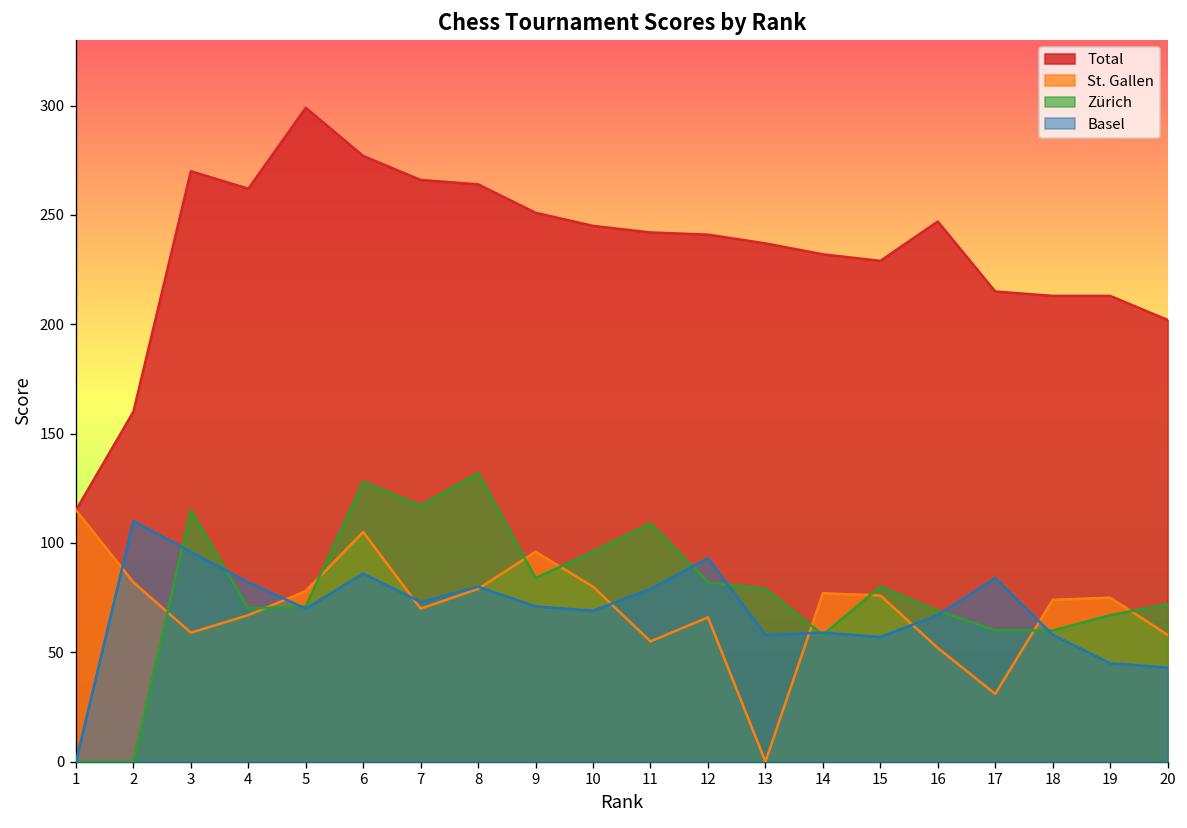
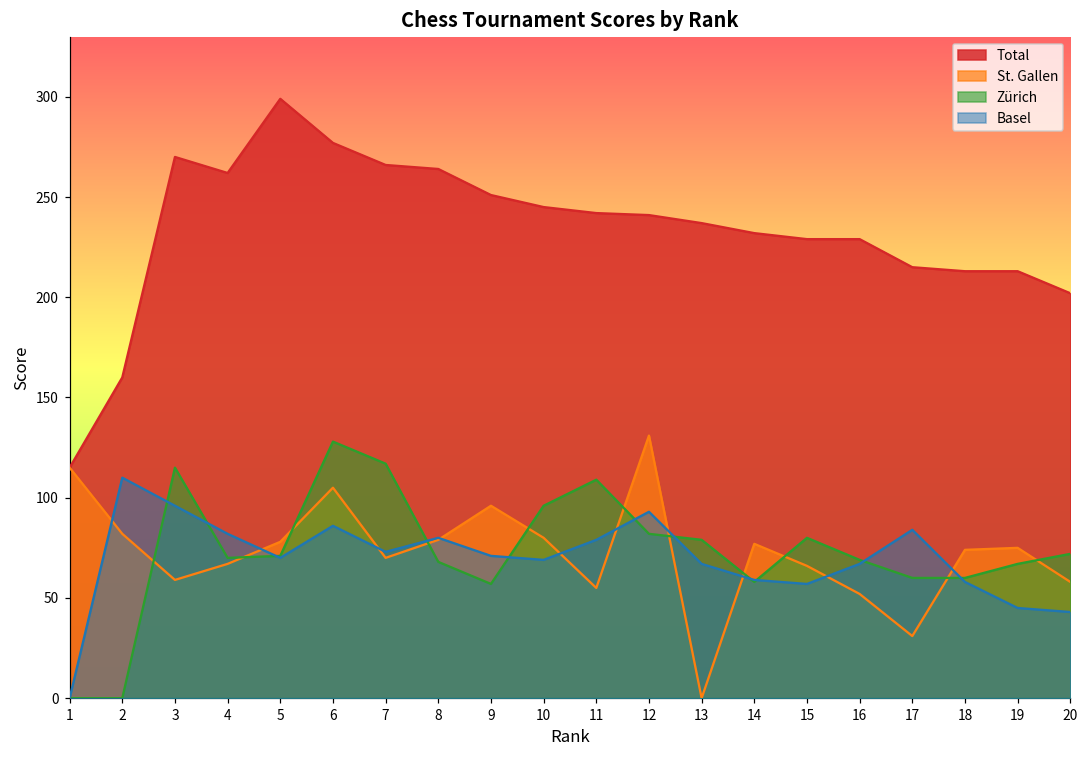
Zürich, 8: 132 -> 68
Zürich, 9: 84 -> 57
St. Gallen, 12: 66 -> 131
Basel, 13: 58 -> 67
St. Gallen, 15: 76 -> 66
Total, 16: 247 -> 229
